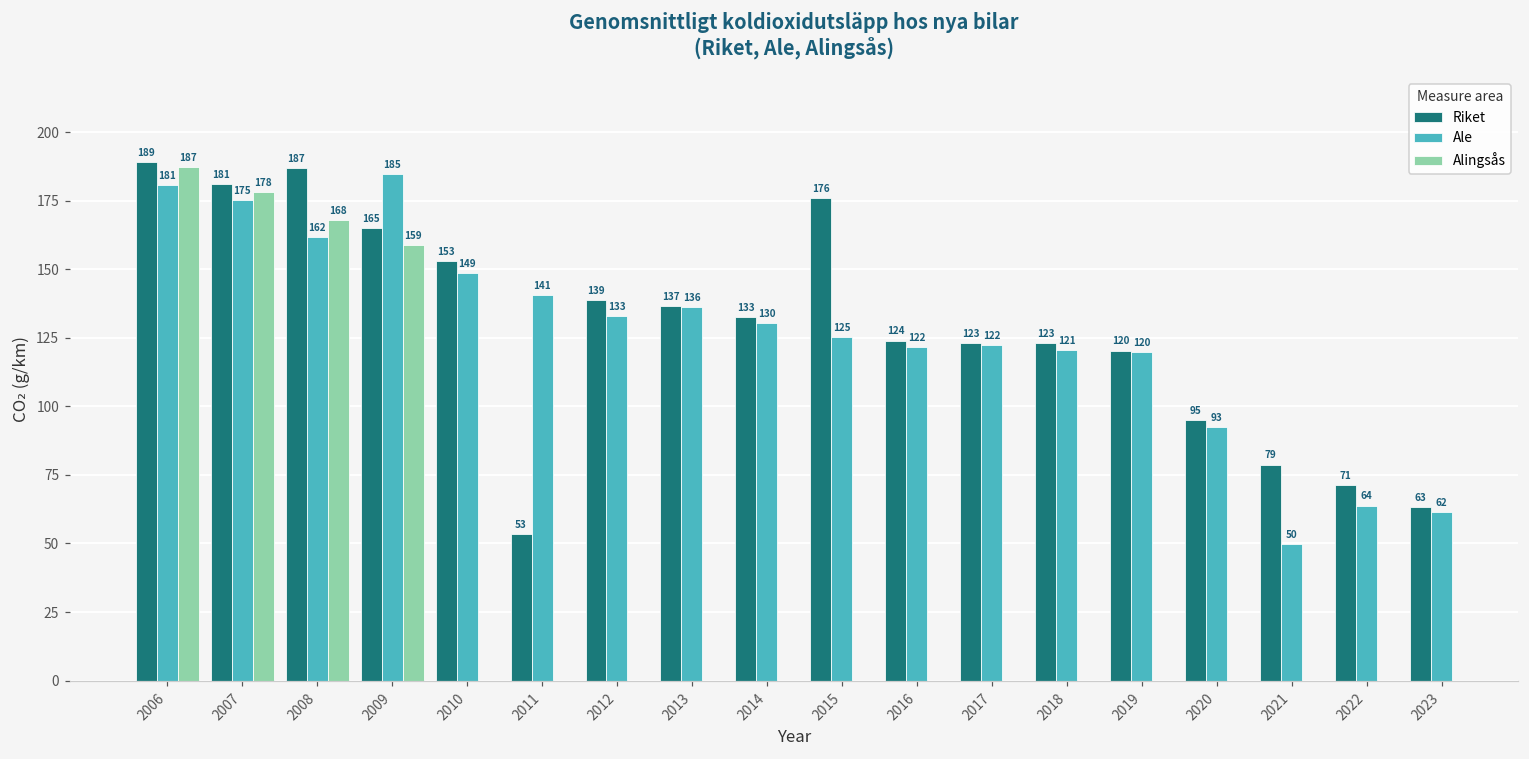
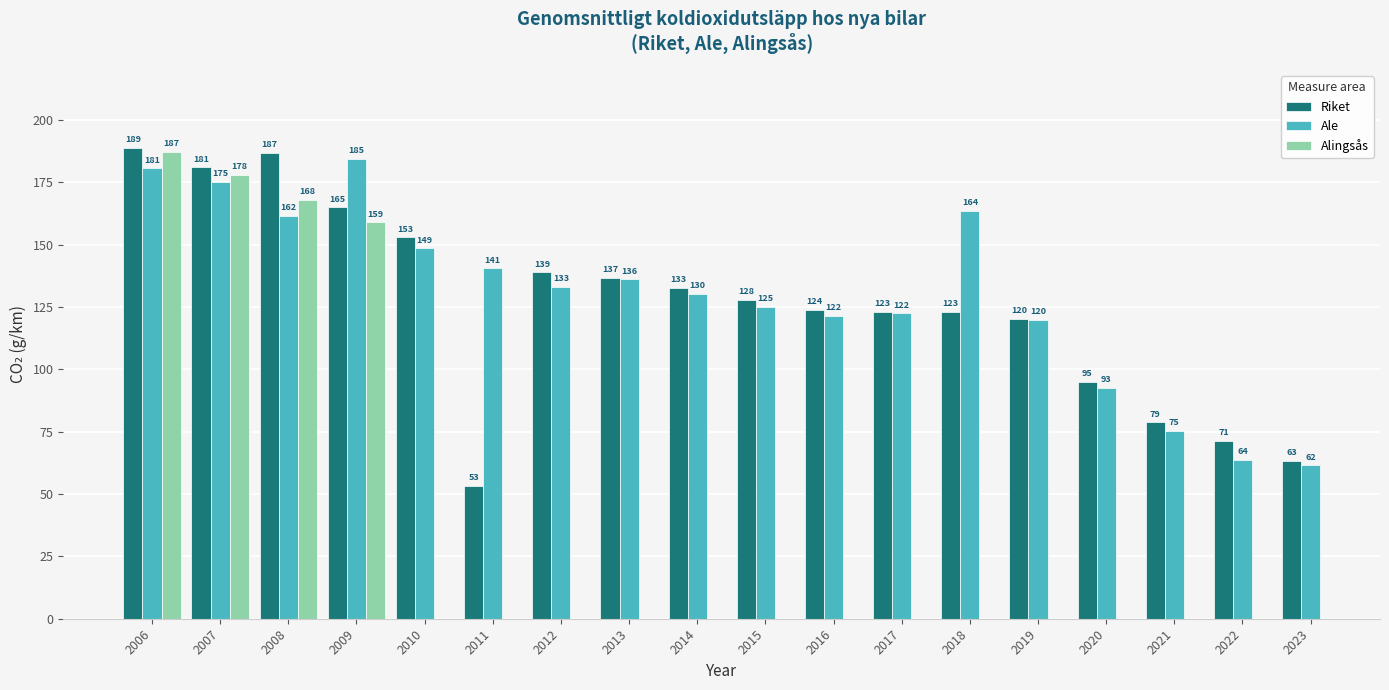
Riket, 2015: 176 -> 128
Ale, 2018: 121 -> 164
Ale, 2021: 50 -> 75
